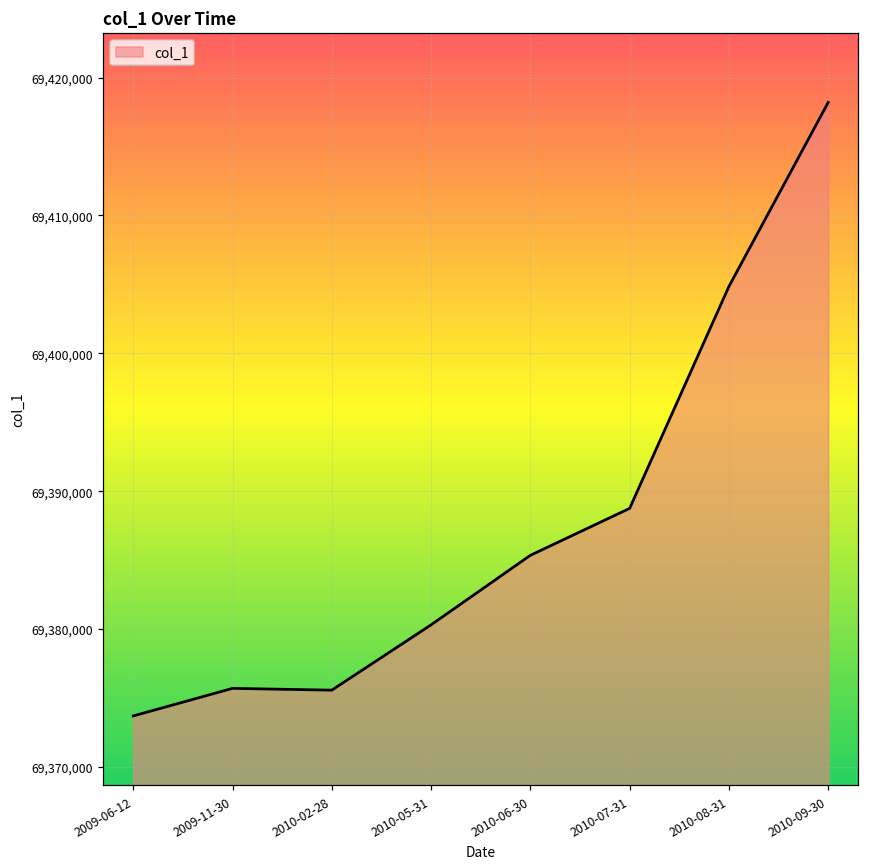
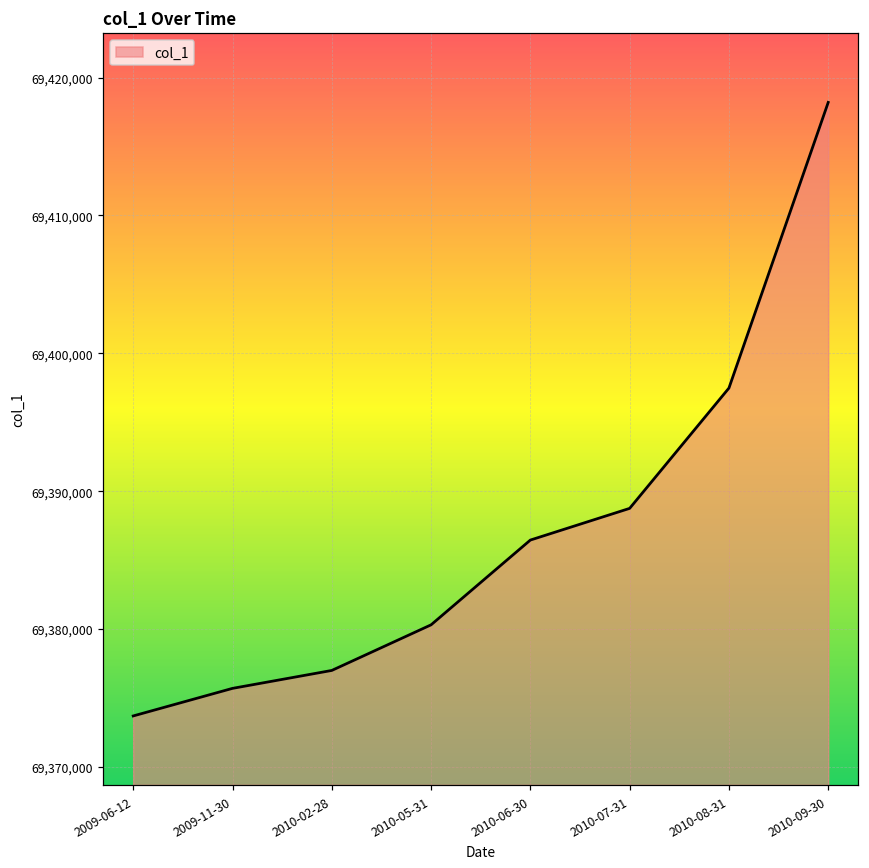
2010-02-28: 69,375,600 -> 69,377,000
2010-06-30: 69,385,400 -> 69,386,500
2010-08-31: 69,404,900 -> 69,397,500
